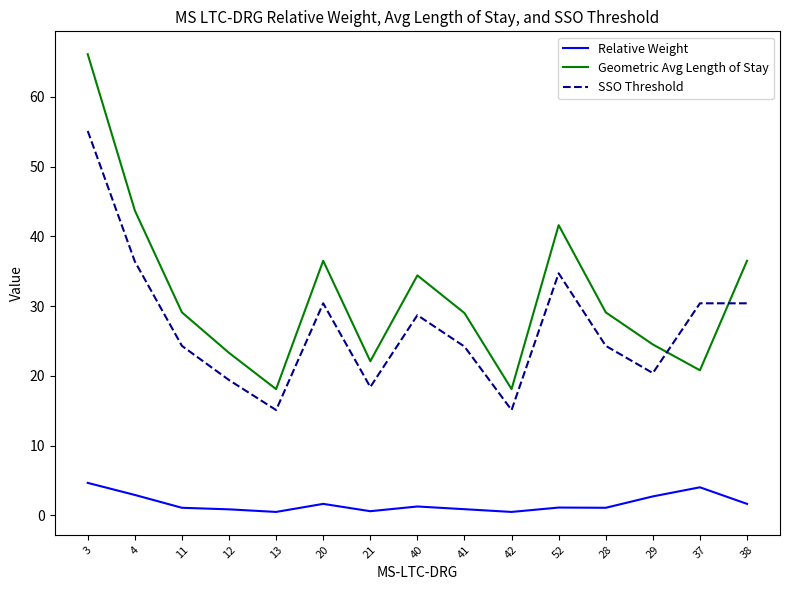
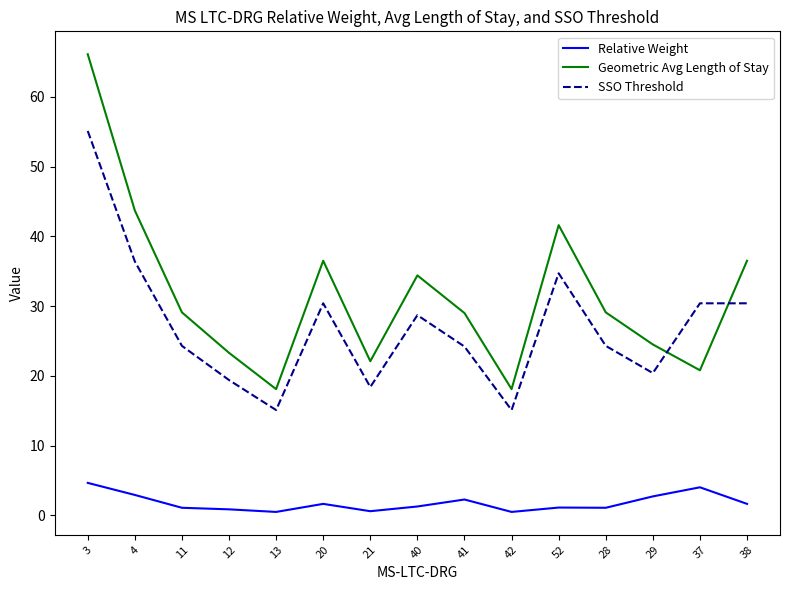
Relative Weight, 41: 1 -> 2
